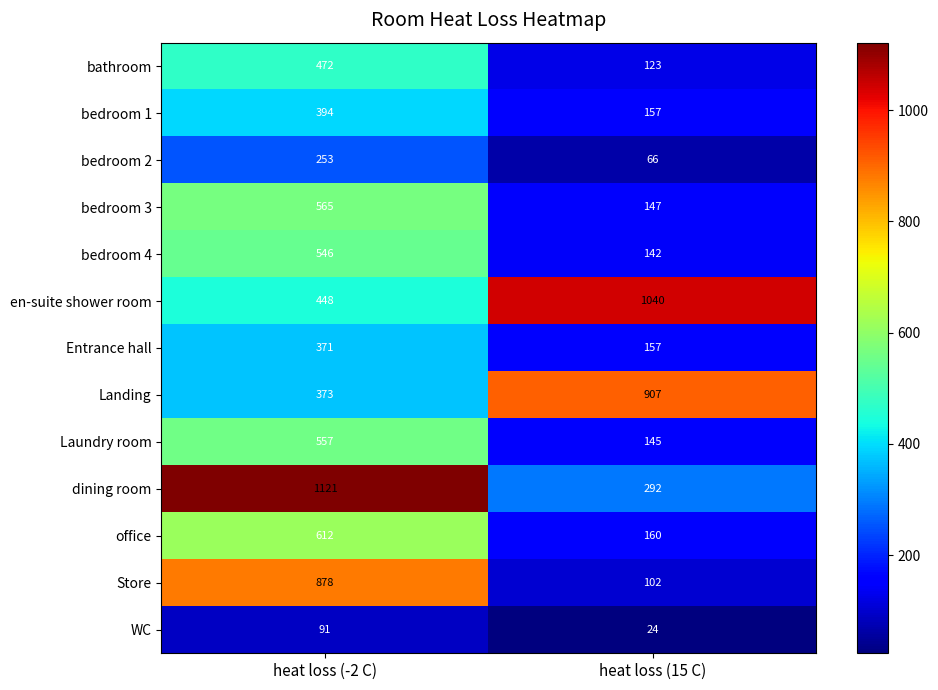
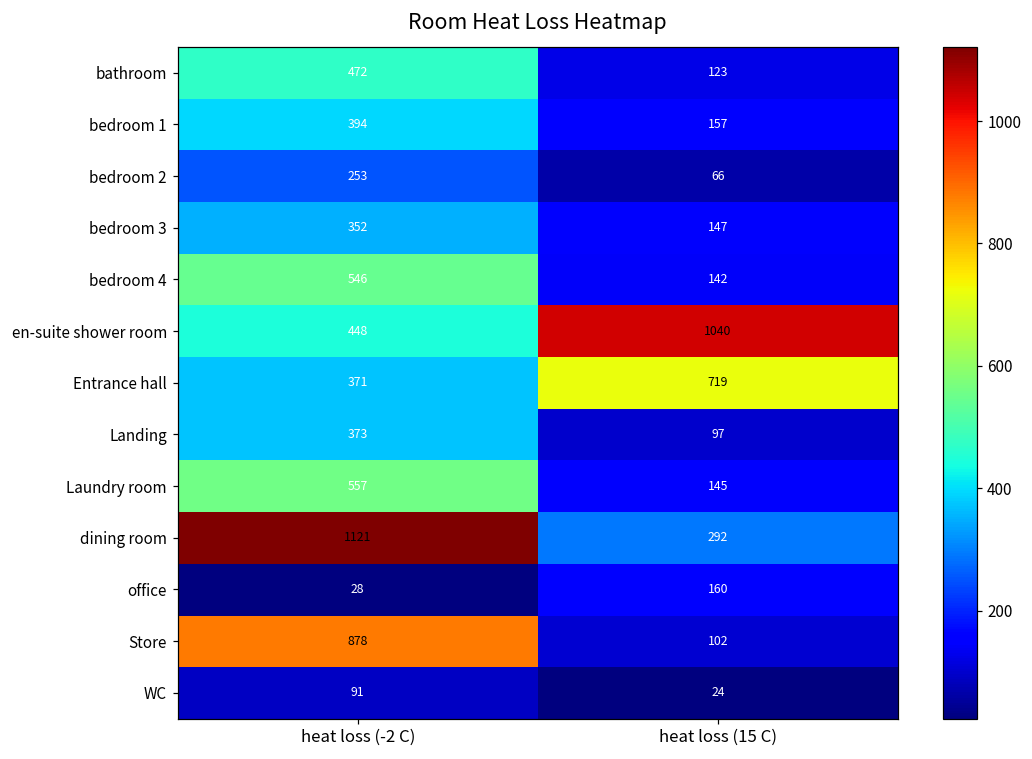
bedroom 3, heat loss (-2 C): 565 -> 352
Entrance hall, heat loss (15 C): 157 -> 719
Landing, heat loss (15 C): 907 -> 97
office, heat loss (-2 C): 612 -> 28
